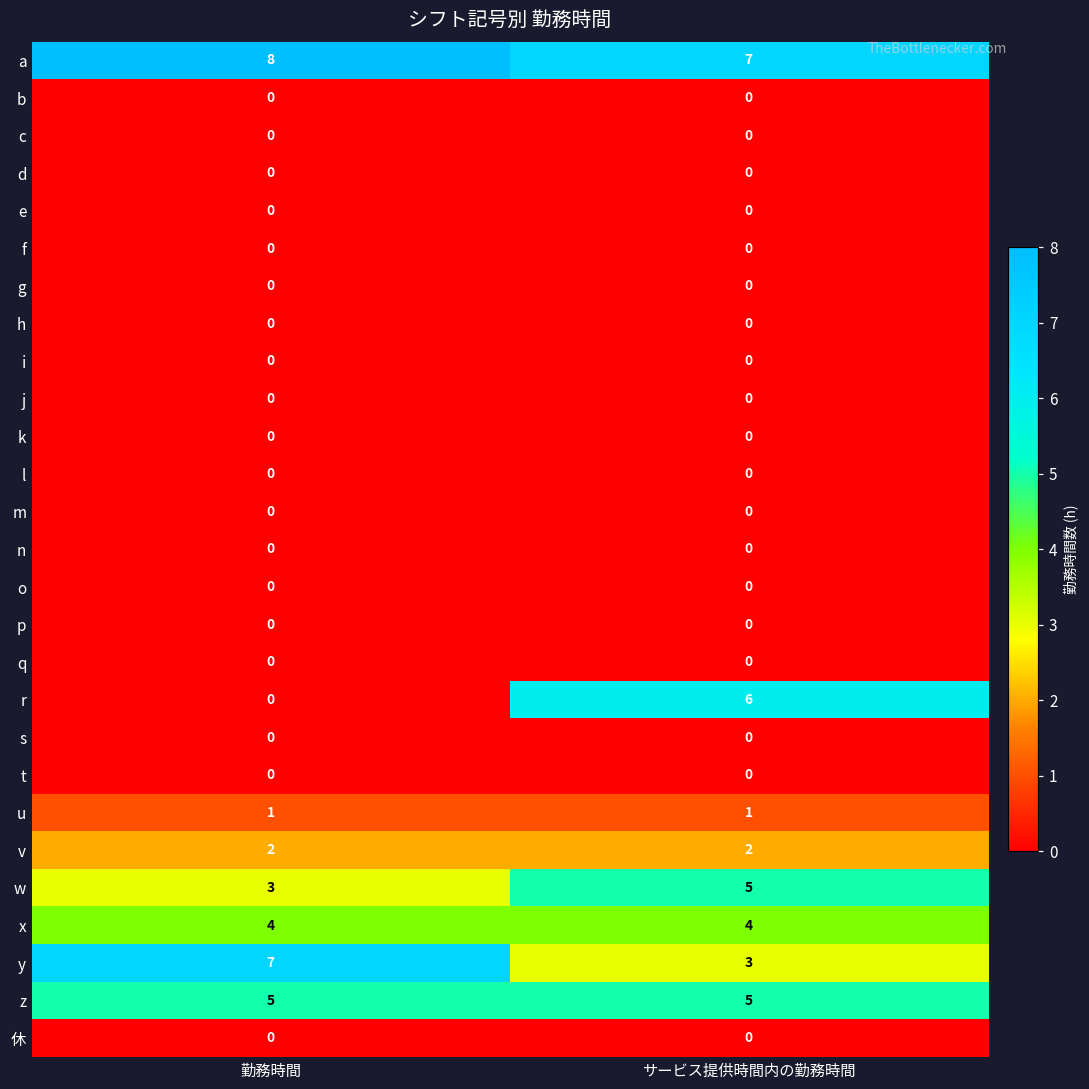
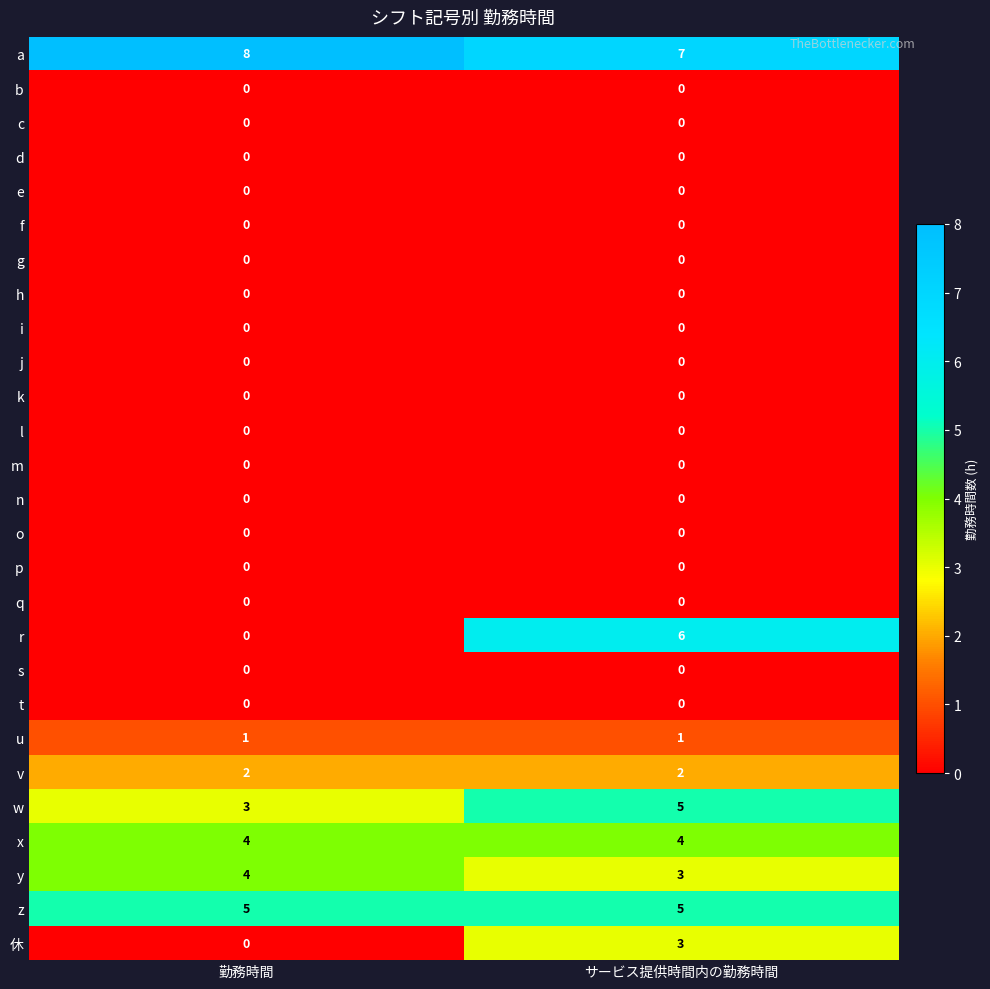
y, 勤務時間: 7 -> 4
休, サービス提供時間内の勤務時間: 0 -> 3
